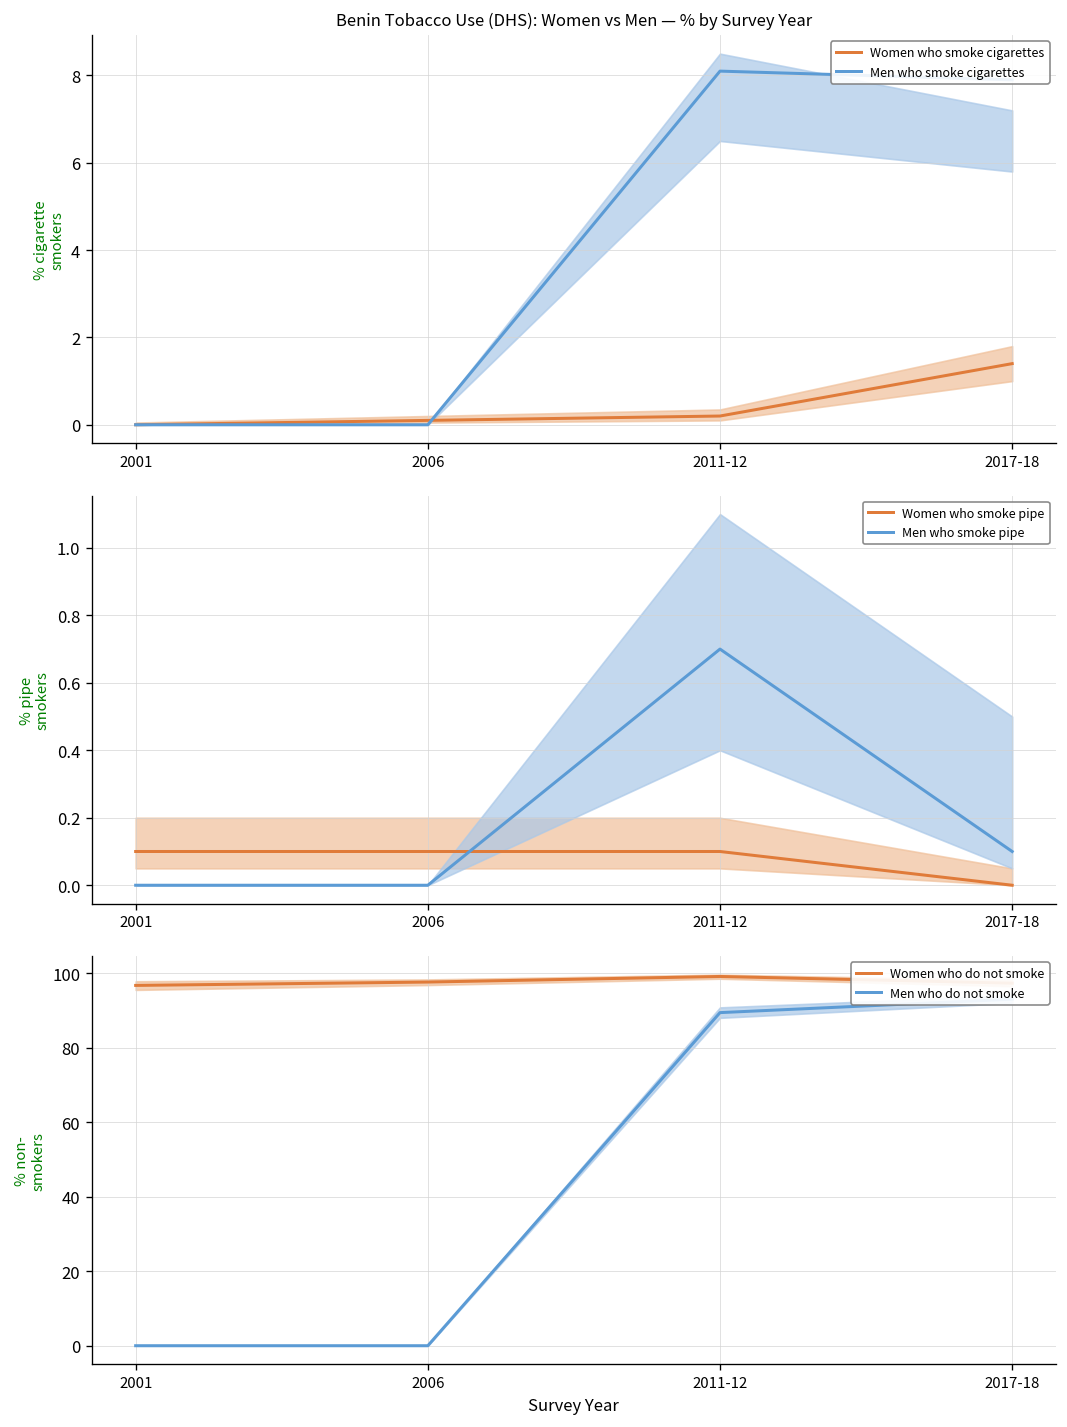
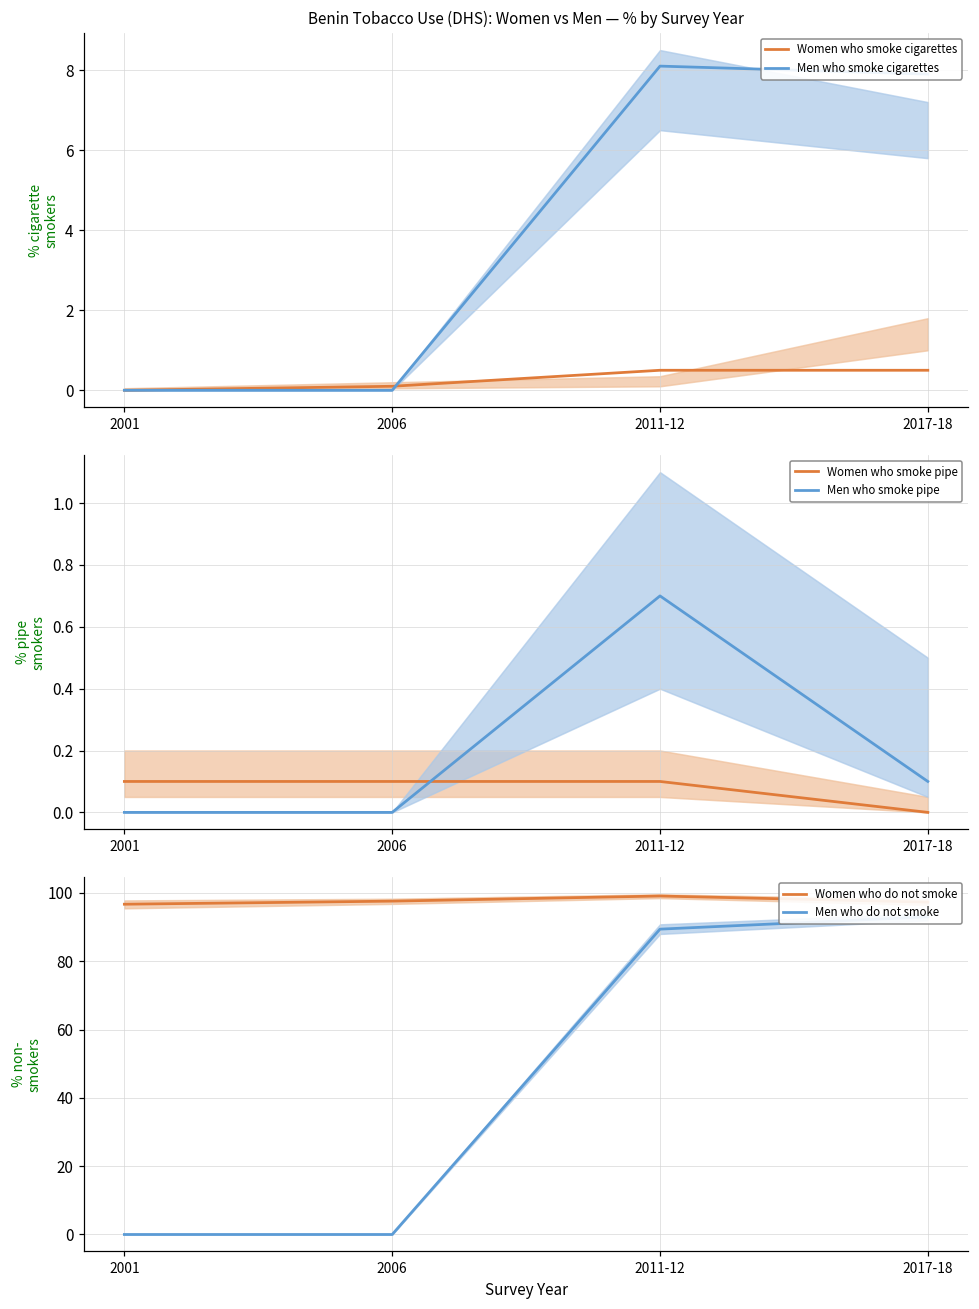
Benin Tobacco Use (DHS): Women vs Men — % by Survey Year, Women who smoke cigarettes, 2011-12: 0.2 -> 0.5
Benin Tobacco Use (DHS): Women vs Men — % by Survey Year, Women who smoke cigarettes, 2017-18: 1.4 -> 0.5
